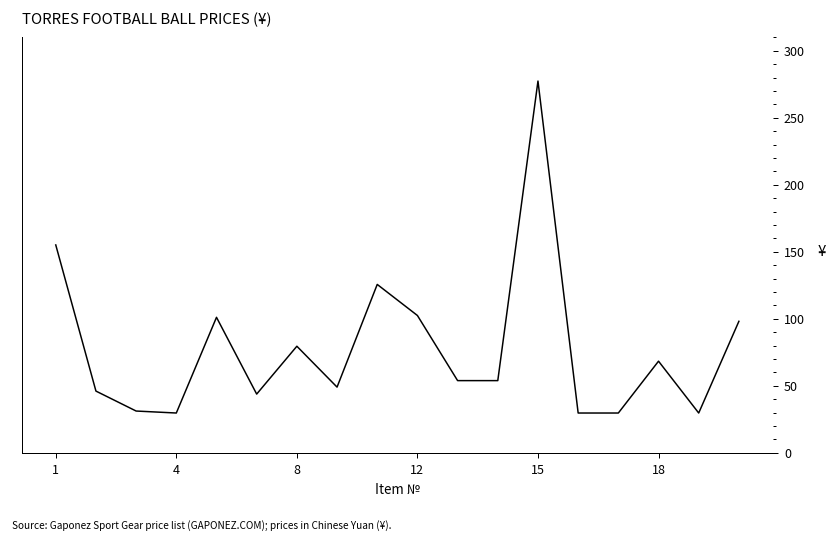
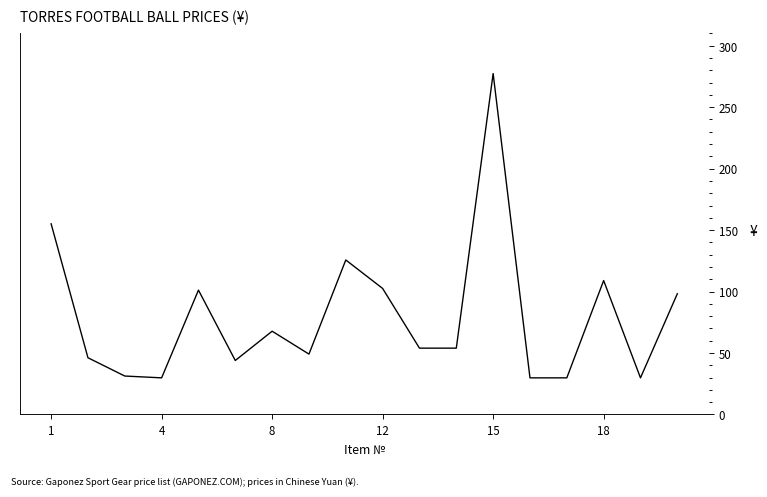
8: 80 -> 68
18: 68 -> 109
